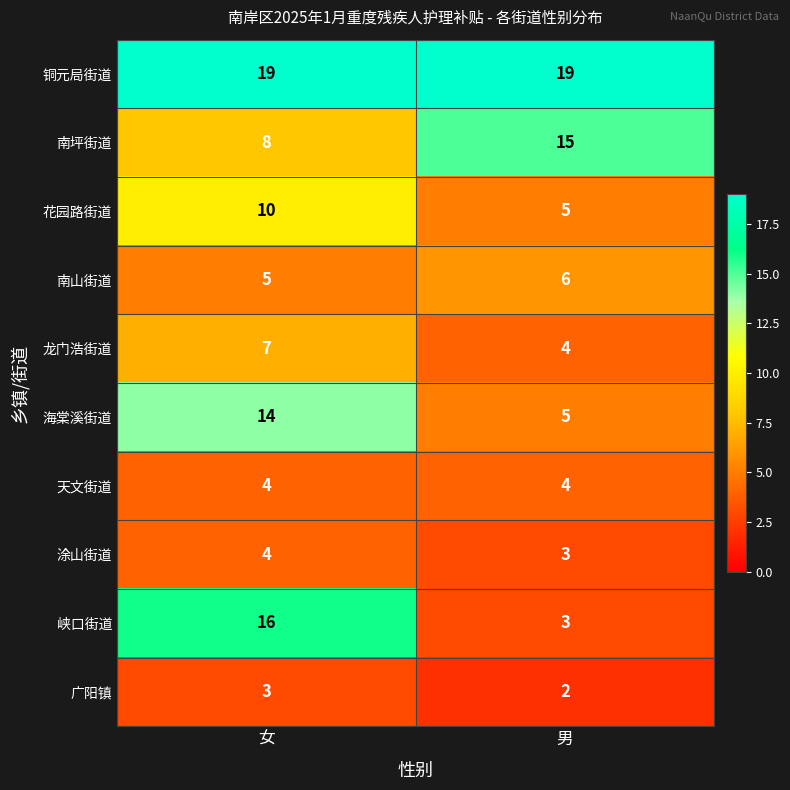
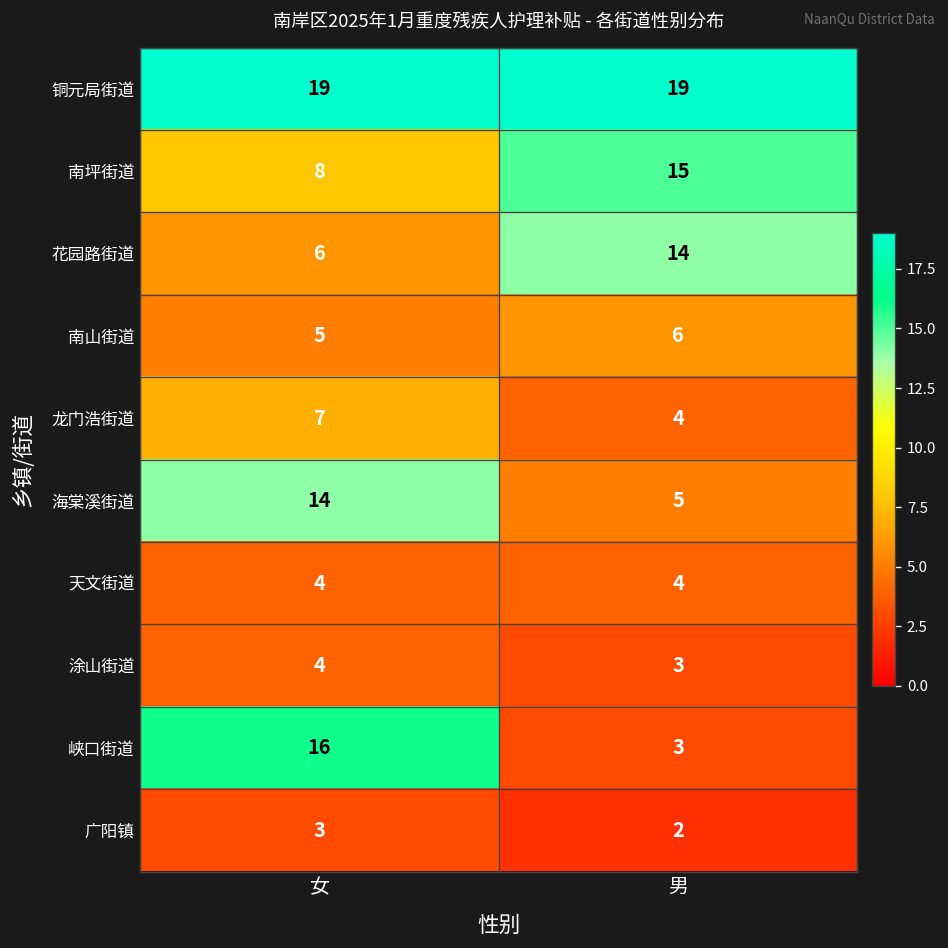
花园路街道, 女: 10 -> 6
花园路街道, 男: 5 -> 14
